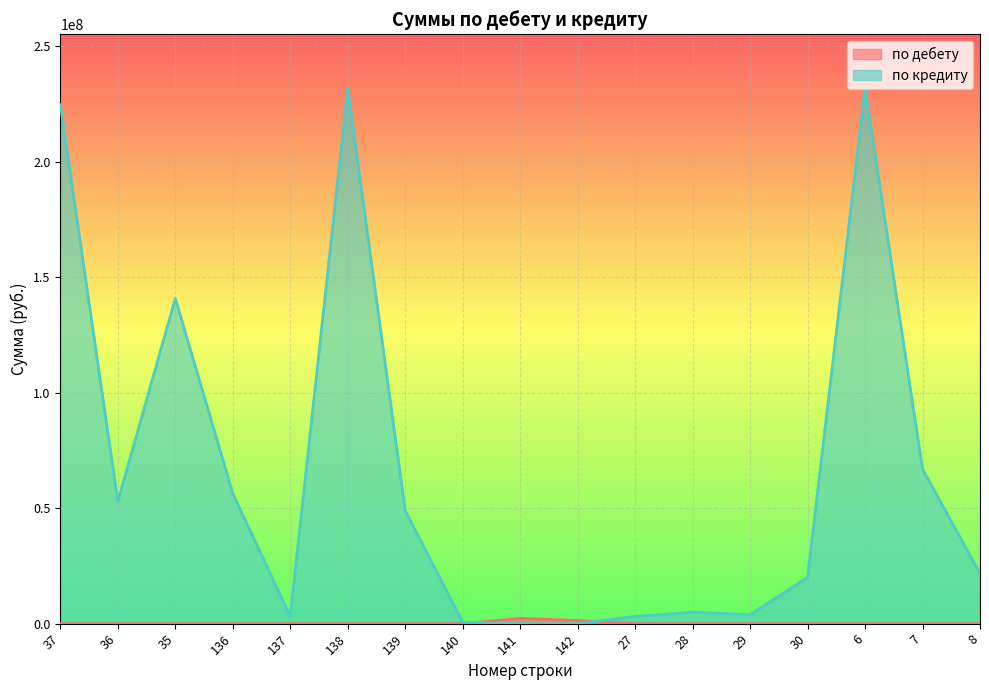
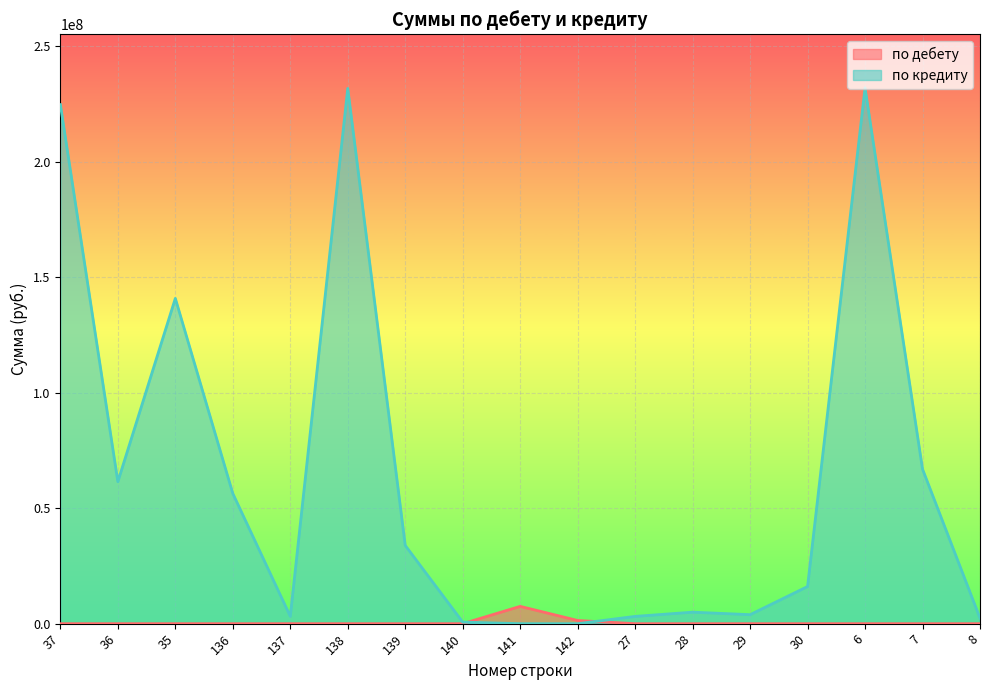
по кредиту, 36: 53000000 -> 61000000
по кредиту, 139: 49000000 -> 34000000
по дебету, 141: 2000000 -> 7000000
по кредиту, 30: 20000000 -> 16000000
по кредиту, 8: 22000000 -> 2000000
